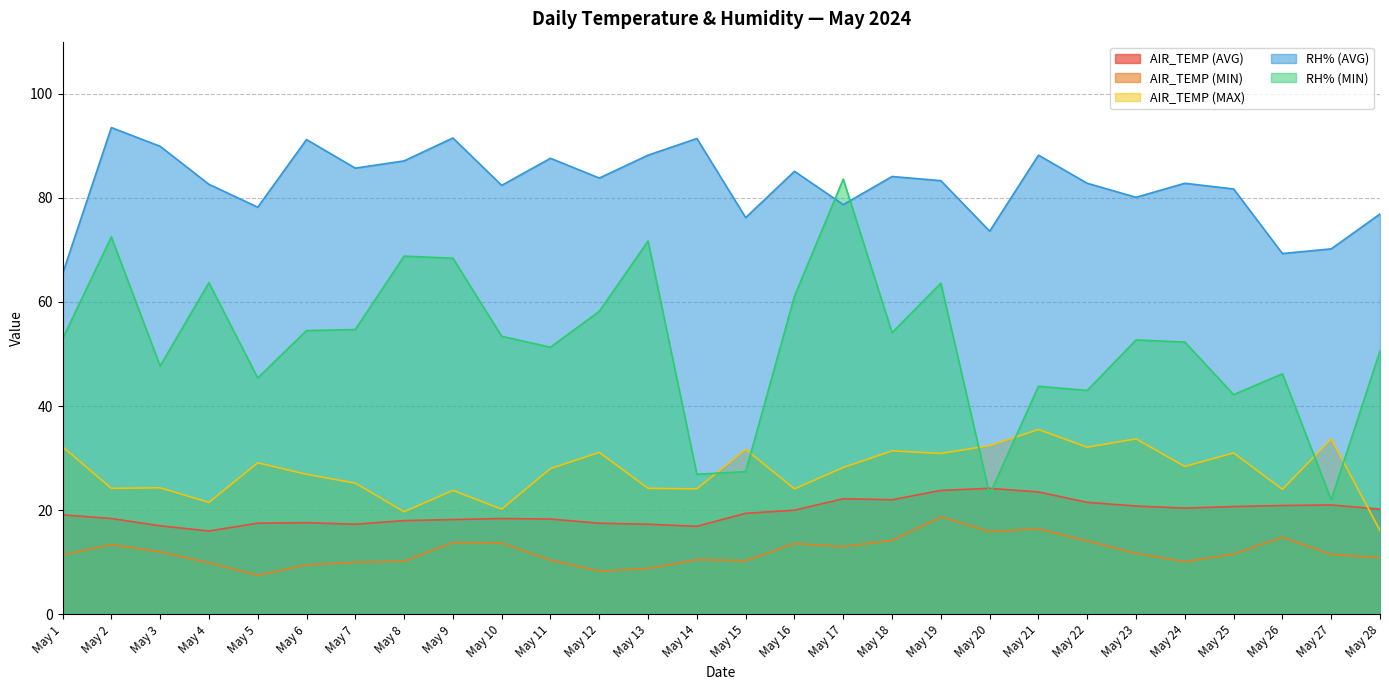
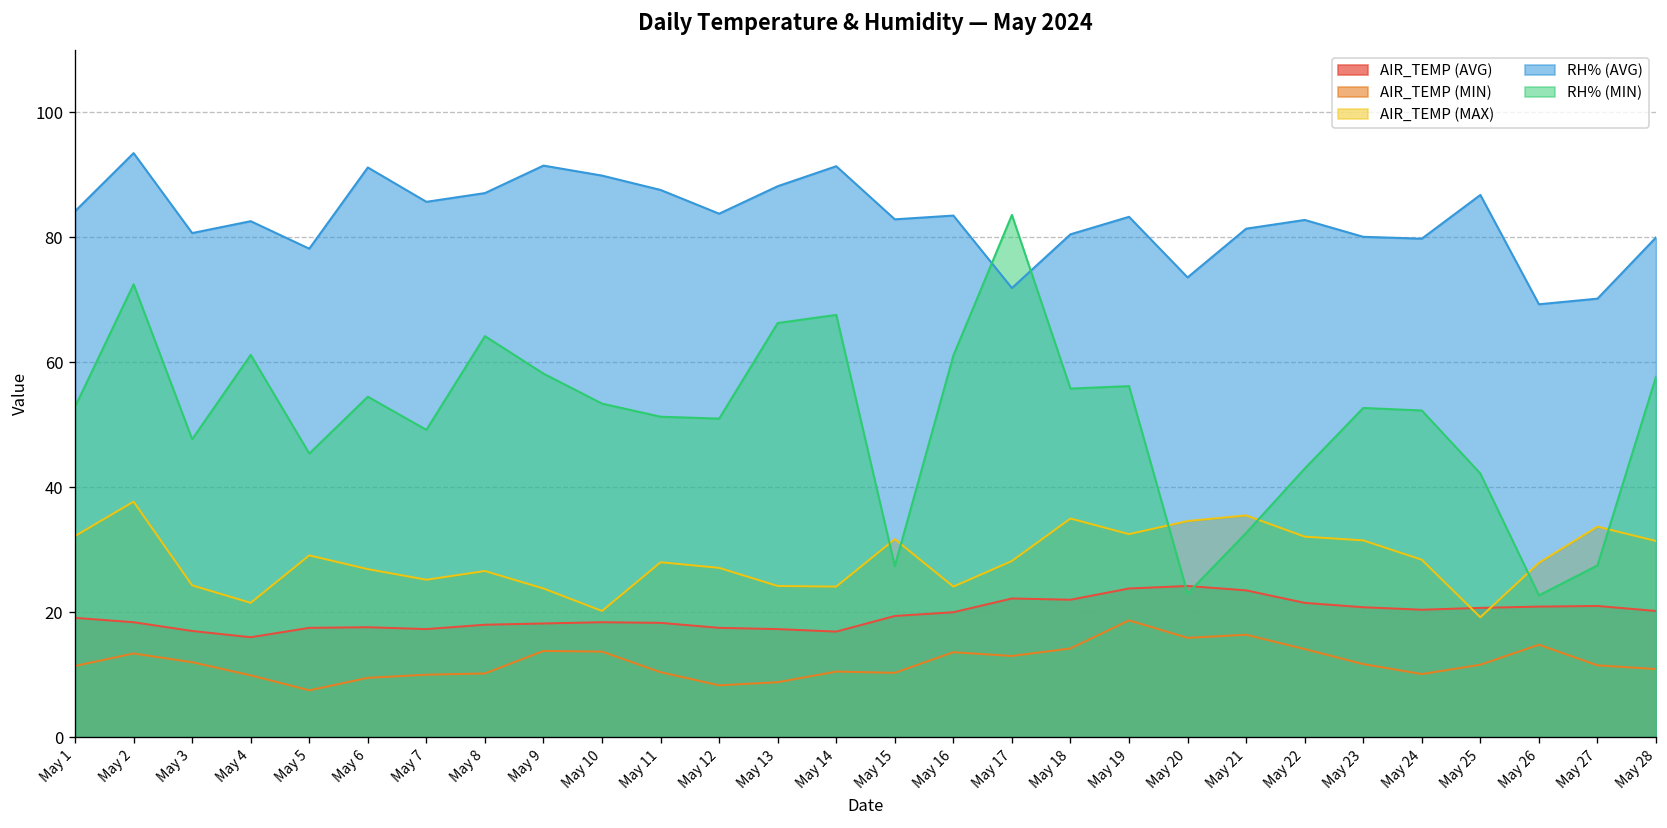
RH% (AVG), May 1: 65 -> 84
AIR_TEMP (MAX), May 2: 24 -> 38
RH% (AVG), May 3: 90 -> 81
RH% (MIN), May 4: 64 -> 61
RH% (MIN), May 7: 55 -> 49
AIR_TEMP (MAX), May 8: 20 -> 27
RH% (MIN), May 8: 69 -> 64
RH% (MIN), May 9: 68 -> 58
RH% (AVG), May 10: 82 -> 90
AIR_TEMP (MAX), May 12: 31 -> 27
RH% (MIN), May 12: 58 -> 51
RH% (MIN), May 13: 72 -> 66
RH% (MIN), May 14: 27 -> 68
RH% (AVG), May 15: 76 -> 83
RH% (AVG), May 16: 85 -> 84
RH% (AVG), May 17: 79 -> 72
AIR_TEMP (MAX), May 18: 31 -> 35
RH% (AVG), May 18: 84 -> 81
RH% (MIN), May 18: 54 -> 56
AIR_TEMP (MAX), May 19: 31 -> 33
RH% (MIN), May 19: 64 -> 56
AIR_TEMP (MAX), May 20: 32 -> 35
RH% (AVG), May 21: 88 -> 81
RH% (MIN), May 21: 44 -> 33
AIR_TEMP (MAX), May 23: 34 -> 32
RH% (AVG), May 24: 83 -> 80
AIR_TEMP (MAX), May 25: 31 -> 19
RH% (AVG), May 25: 82 -> 87
AIR_TEMP (MAX), May 26: 24 -> 28
RH% (MIN), May 26: 46 -> 23
RH% (MIN), May 27: 22 -> 28
AIR_TEMP (MAX), May 28: 16 -> 31
RH% (AVG), May 28: 77 -> 80
RH% (MIN), May 28: 51 -> 58
